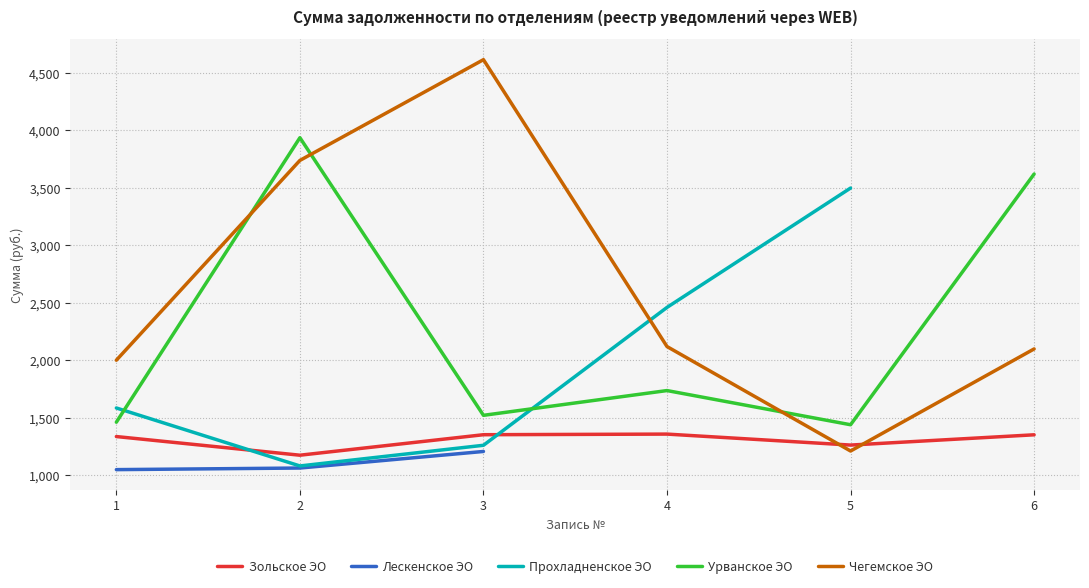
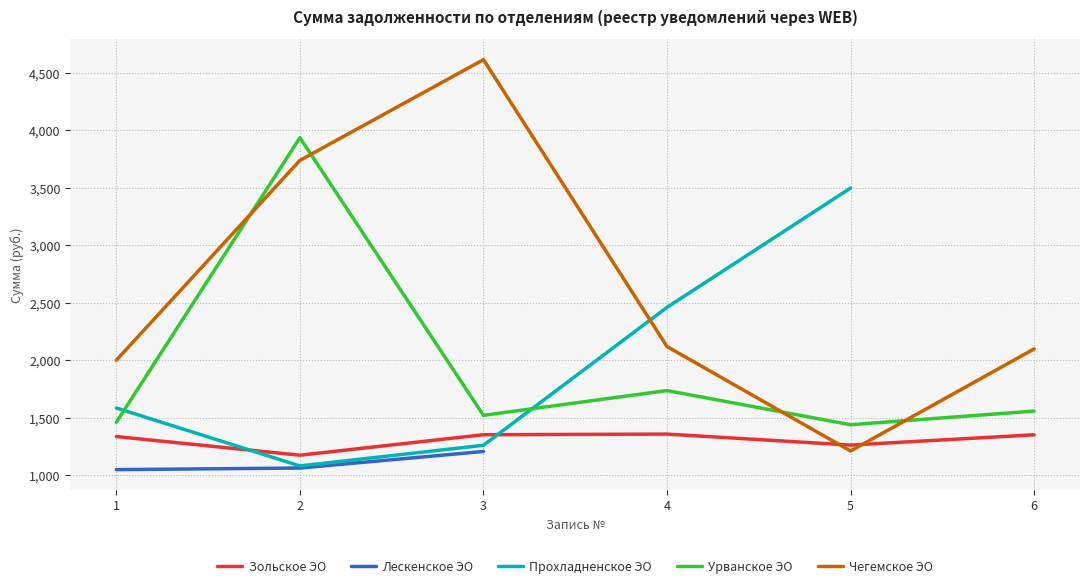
Урванское ЭО, 6: 3,620 -> 1,560
